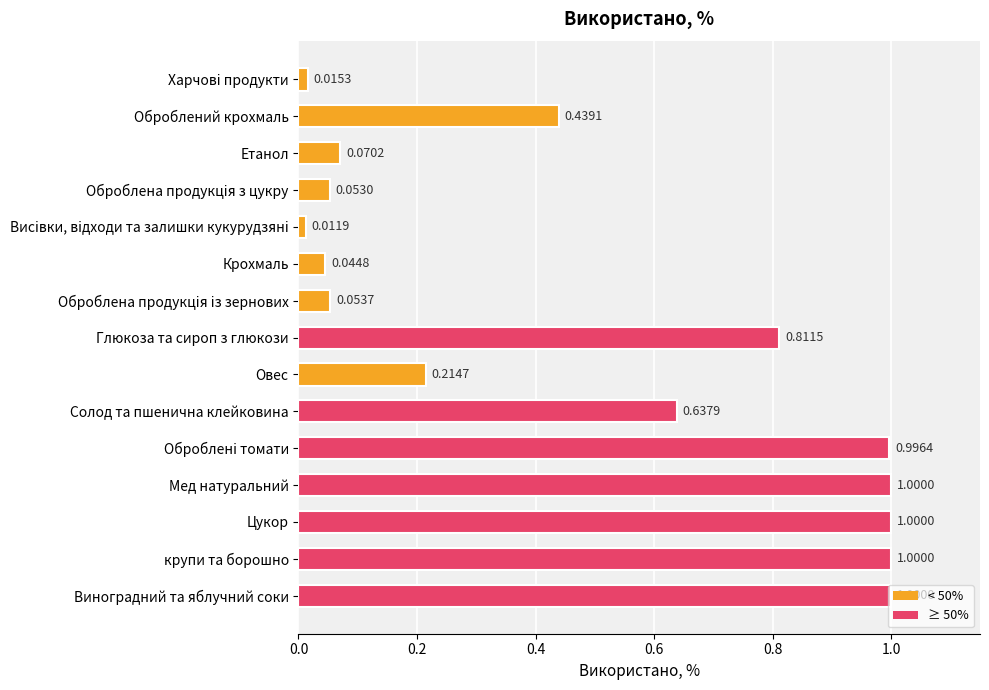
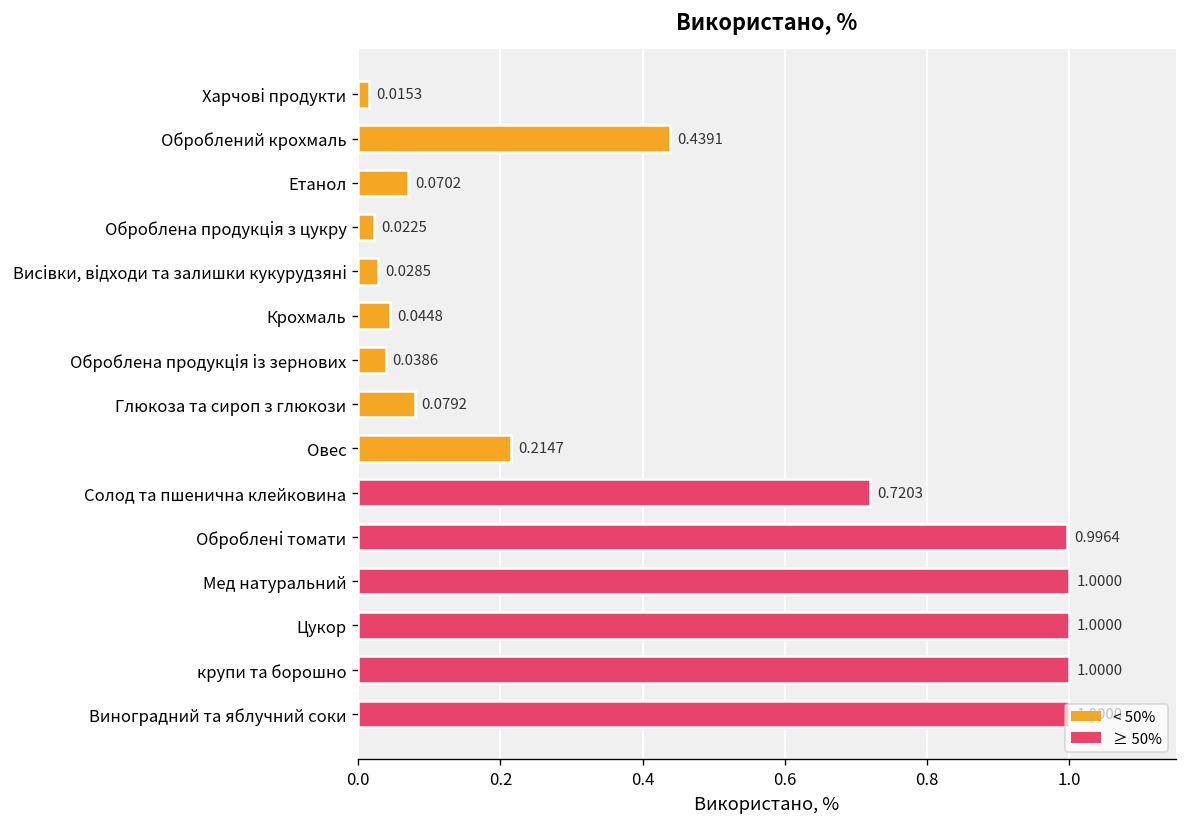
Оброблена продукція з цукру: 0.0530 -> 0.0225
Висівки, відходи та залишки кукурудзяні: 0.0119 -> 0.0285
Оброблена продукція із зернових: 0.0537 -> 0.0386
Глюкоза та сироп з глюкози: 0.8115 -> 0.0792
Солод та пшенична клейковина: 0.6379 -> 0.7203
